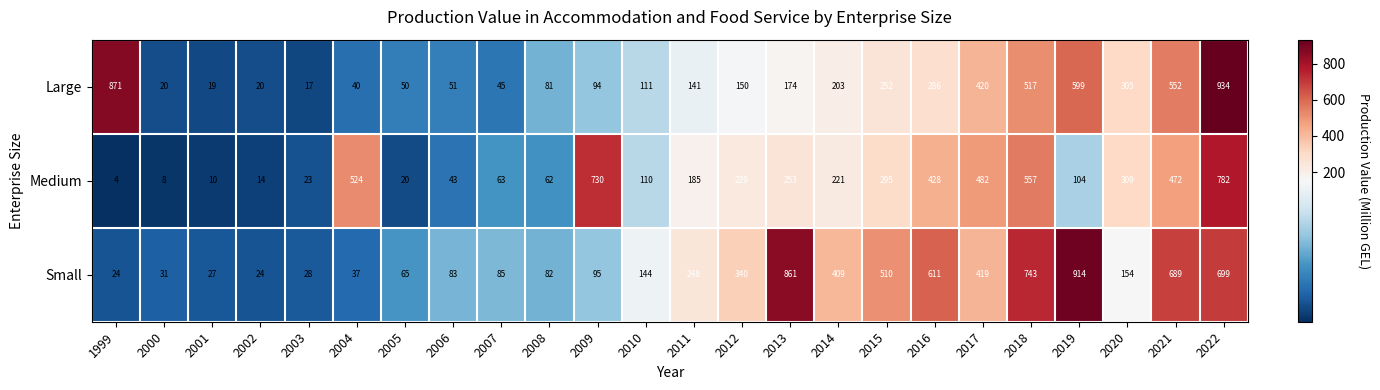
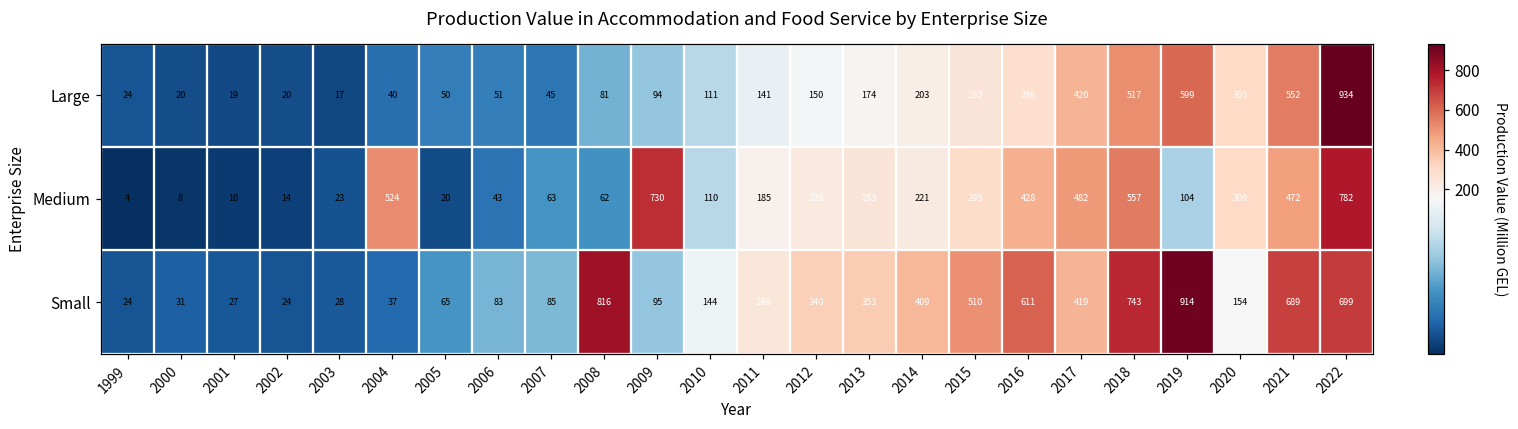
Large, 1999: 871 -> 24
Small, 2008: 82 -> 816
Small, 2013: 861 -> 353
